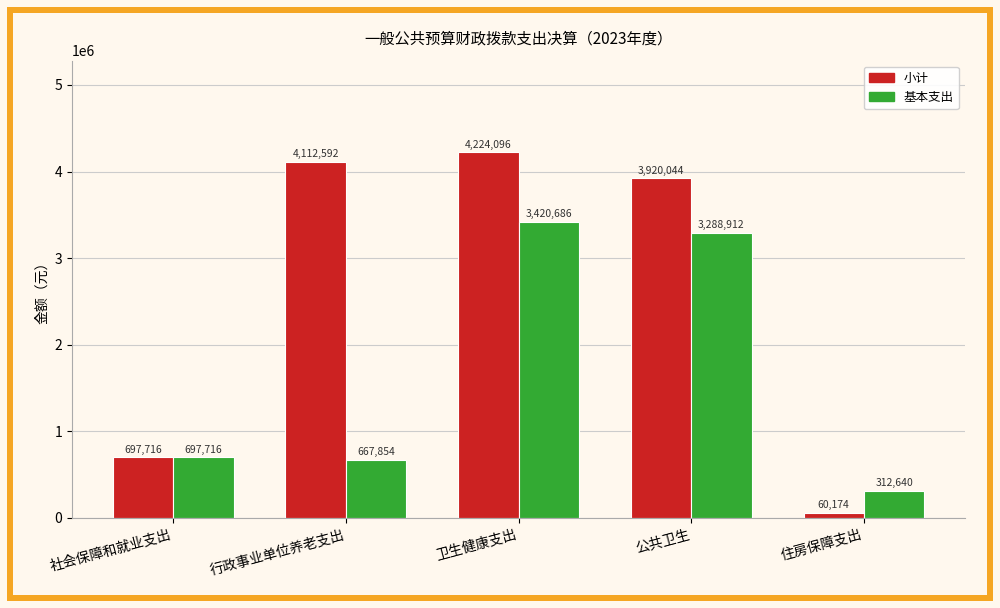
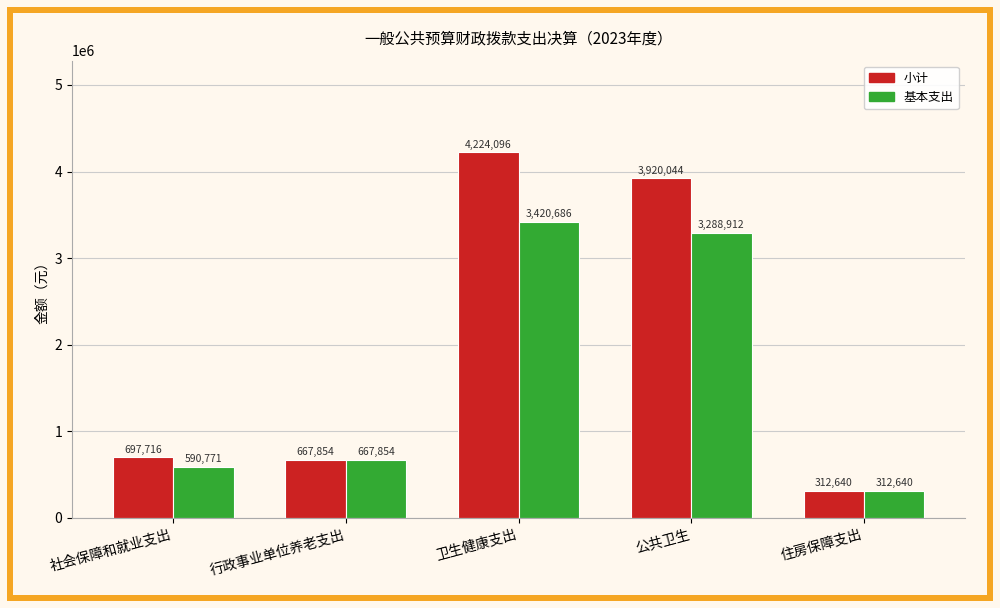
基本支出, 社会保障和就业支出: 697,716 -> 590,771
小计, 行政事业单位养老支出: 4,112,592 -> 667,854
小计, 住房保障支出: 60,174 -> 312,640
